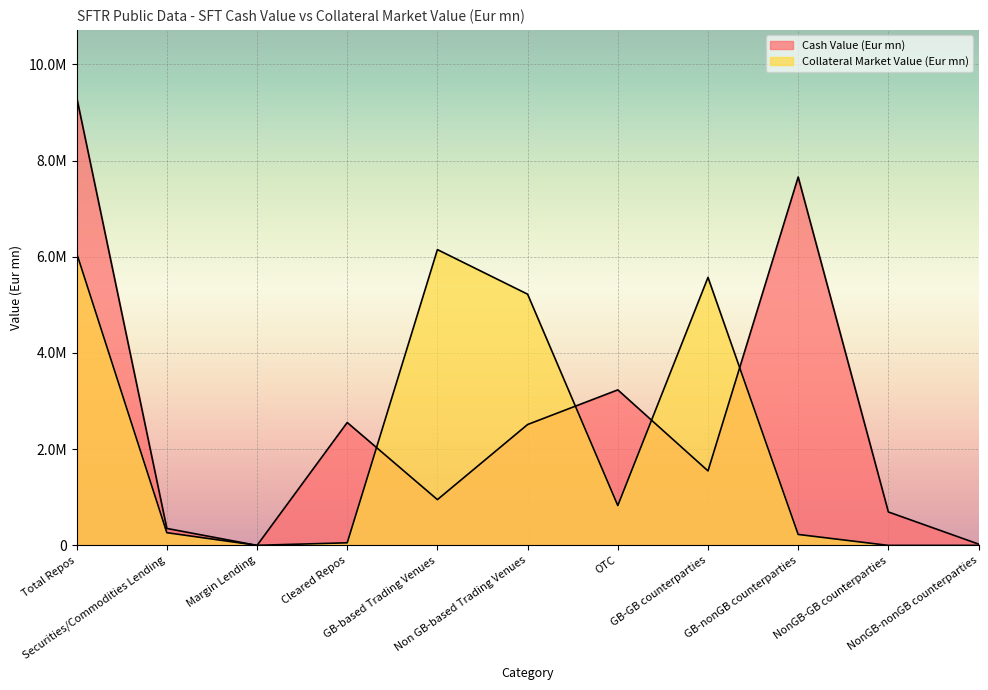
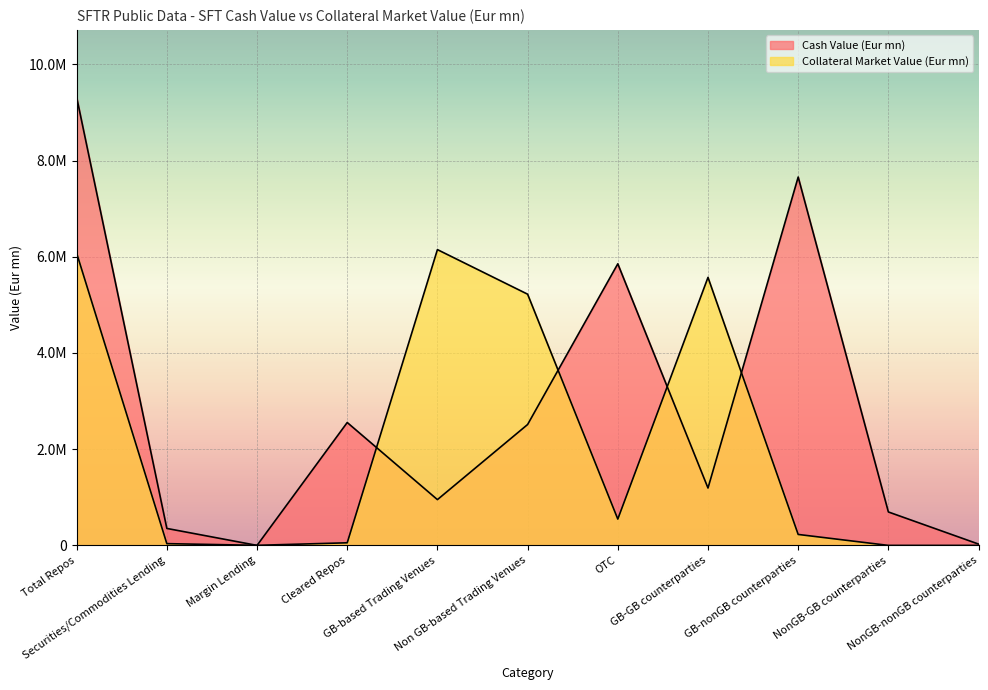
Collateral Market Value (Eur mn), Securities/Commodities Lending: 300000 -> 0
Cash Value (Eur mn), OTC: 3200000 -> 5900000
Collateral Market Value (Eur mn), OTC: 800000 -> 500000
Cash Value (Eur mn), GB-GB counterparties: 1500000 -> 1200000
